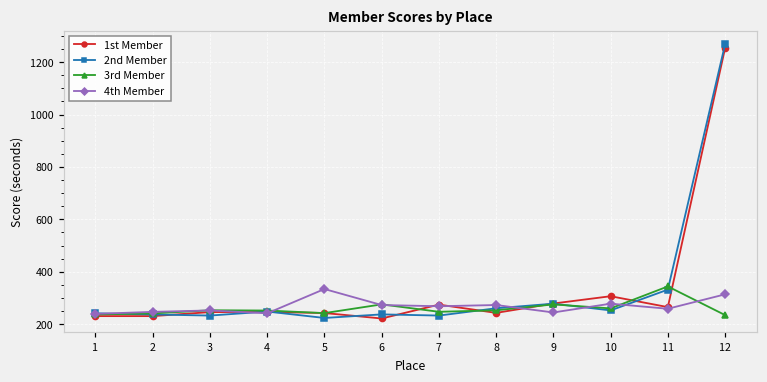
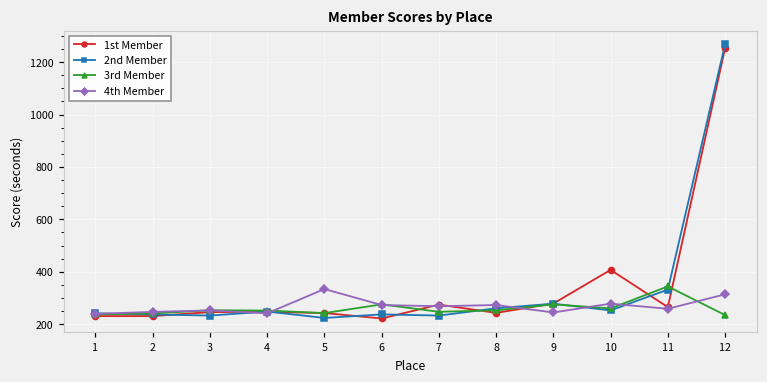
1st Member, 10: 310 -> 410
